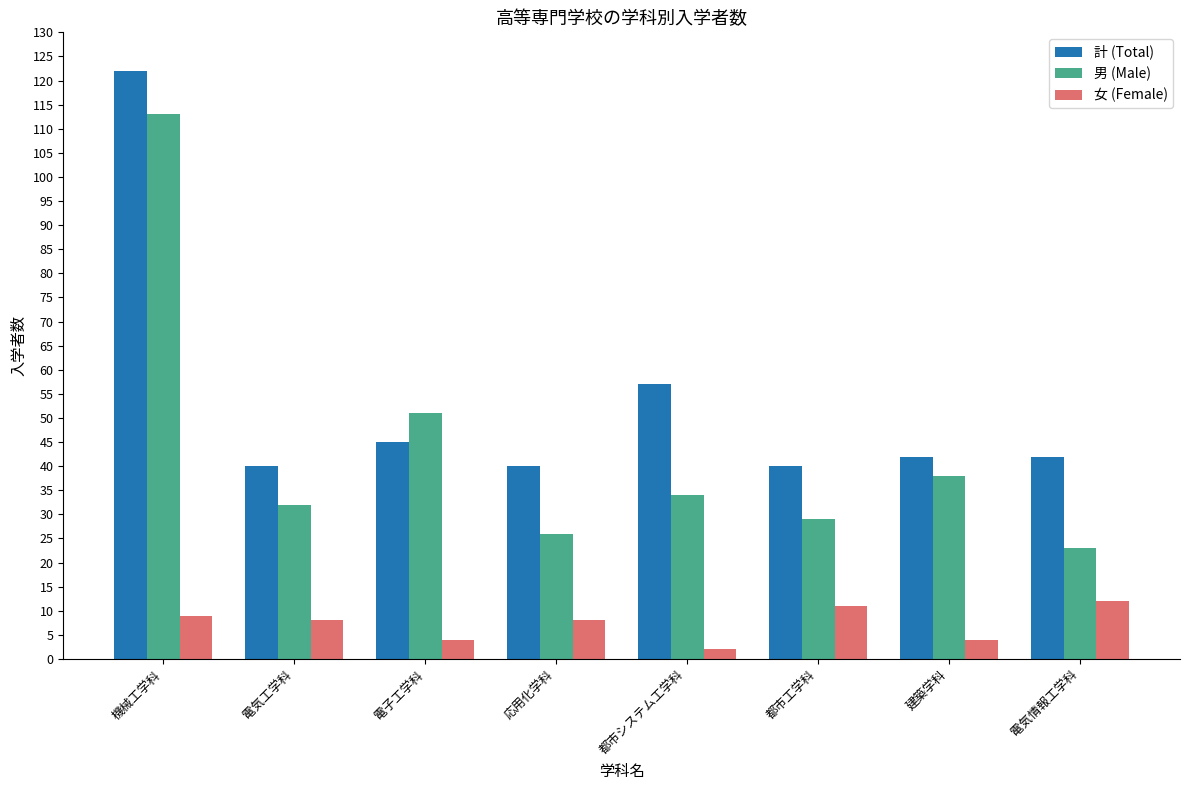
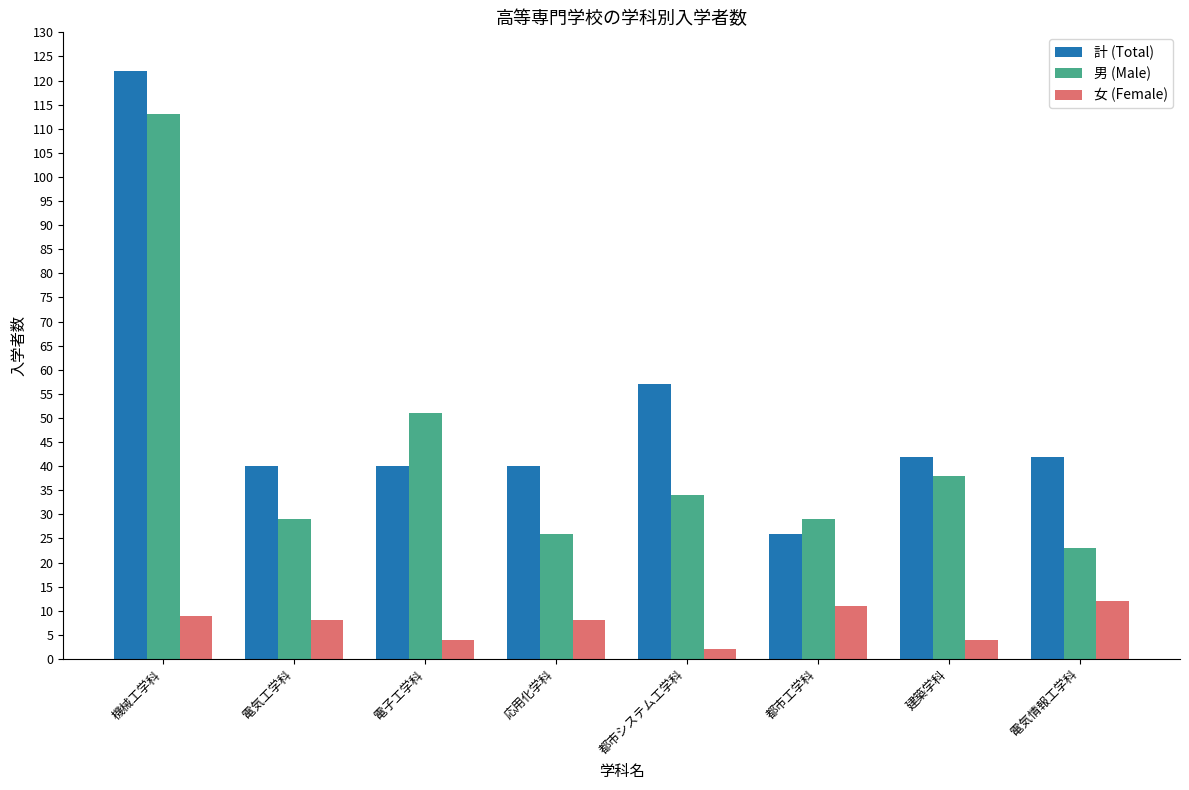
男 (Male), 電気工学科: 32 -> 29
計 (Total), 電子工学科: 45 -> 40
計 (Total), 都市工学科: 40 -> 26
